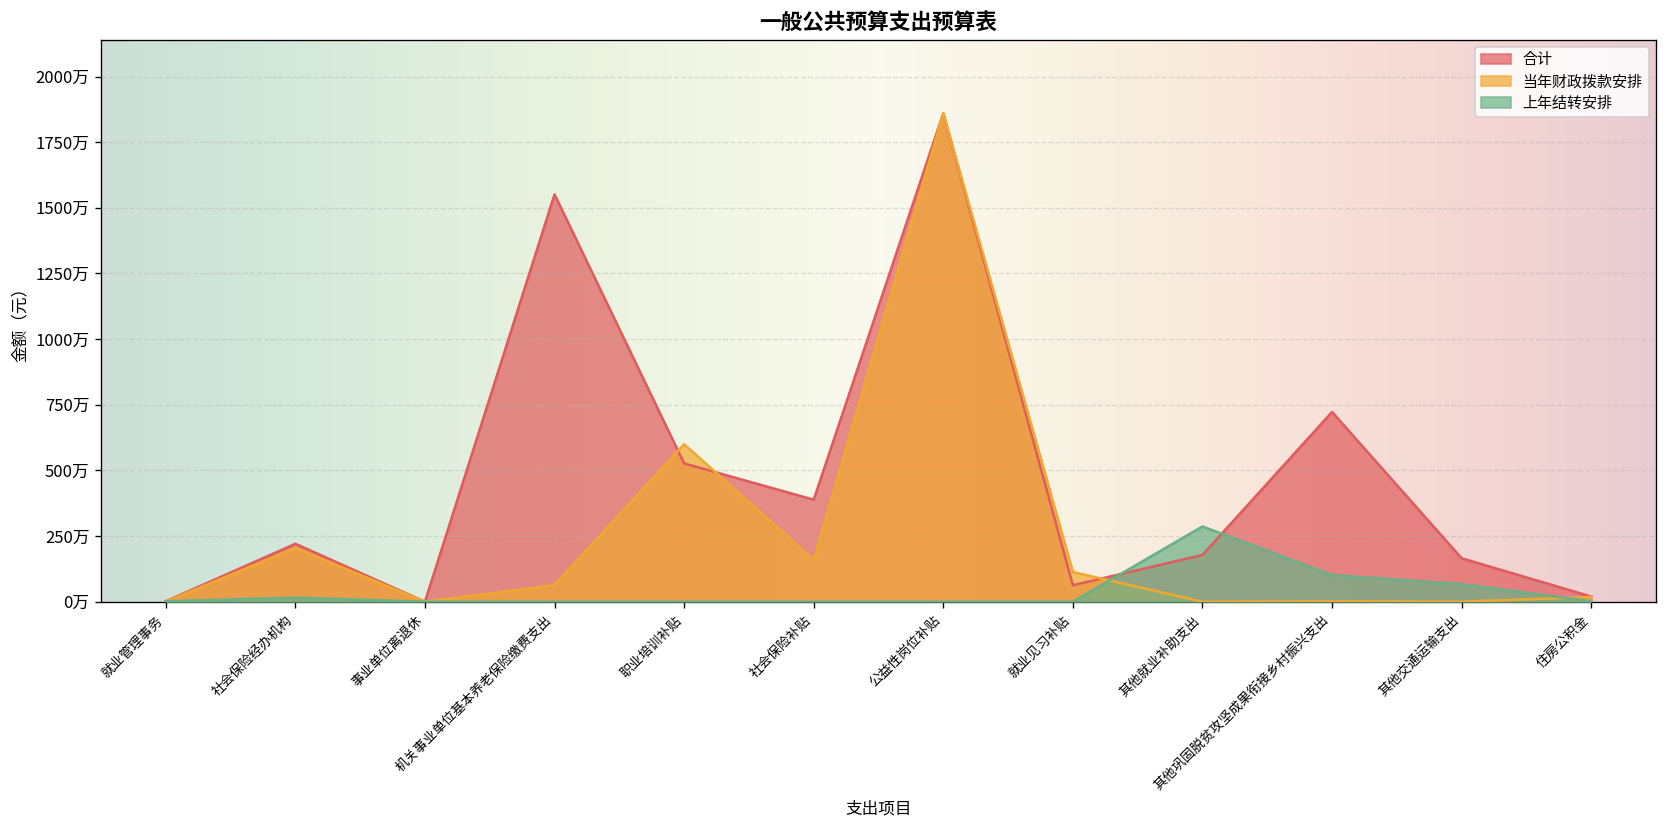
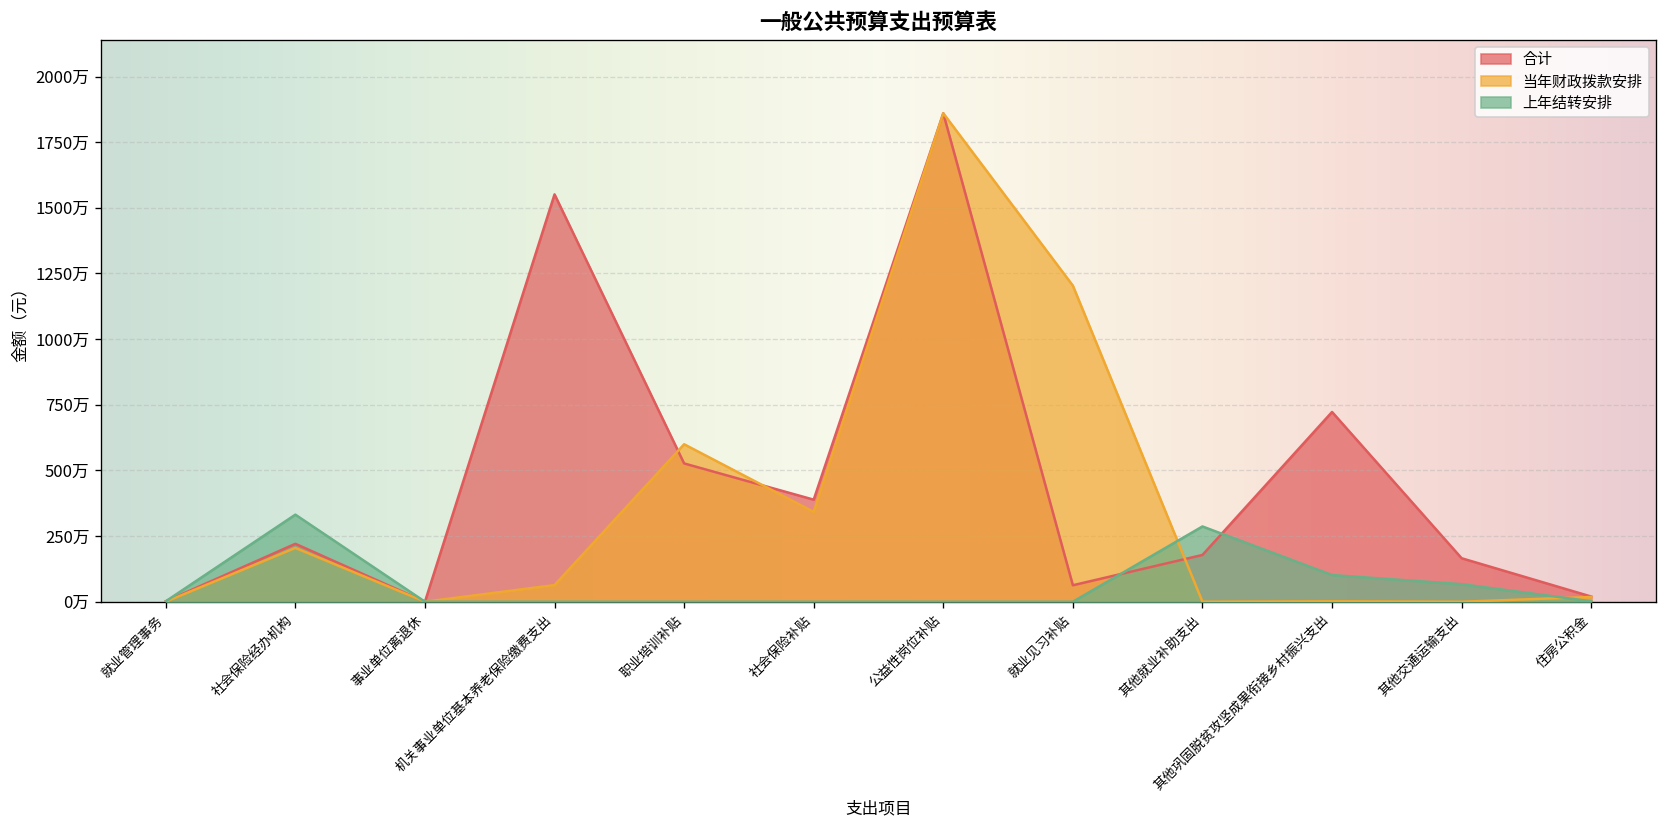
上年结转安排, 社会保险经办机构: 20万 -> 330万
当年财政拨款安排, 社会保险补贴: 160万 -> 340万
当年财政拨款安排, 就业见习补贴: 110万 -> 1200万
